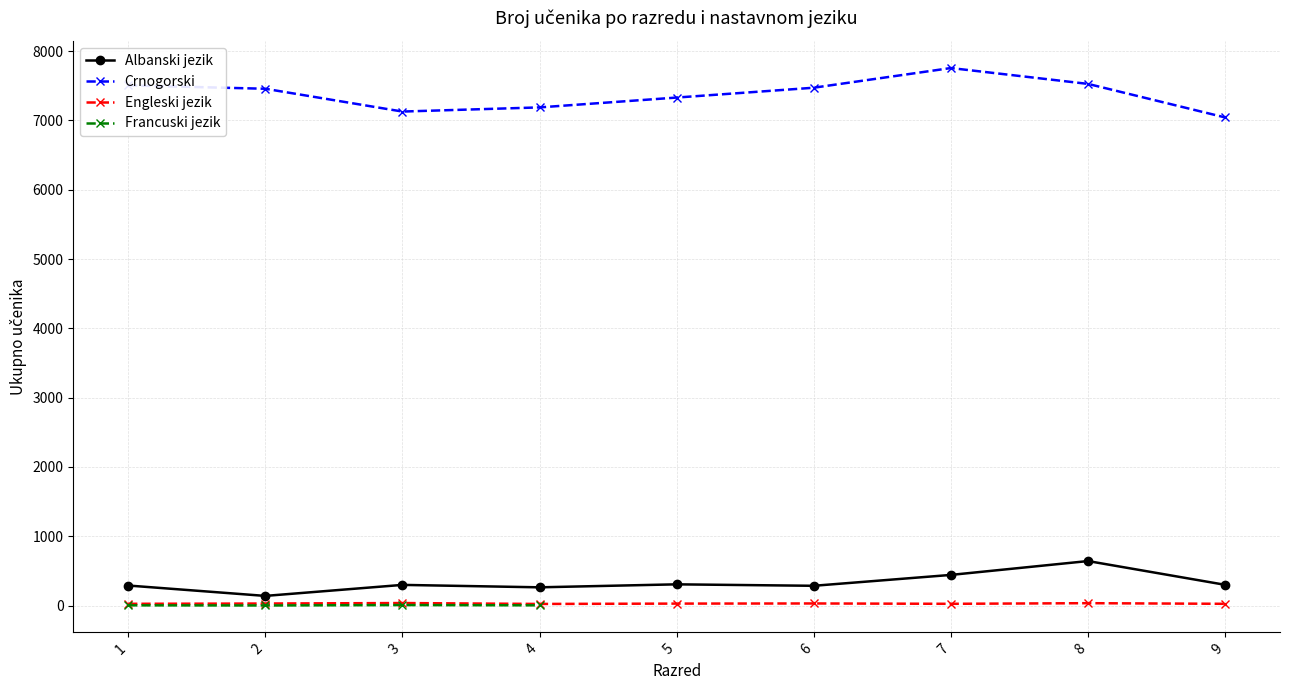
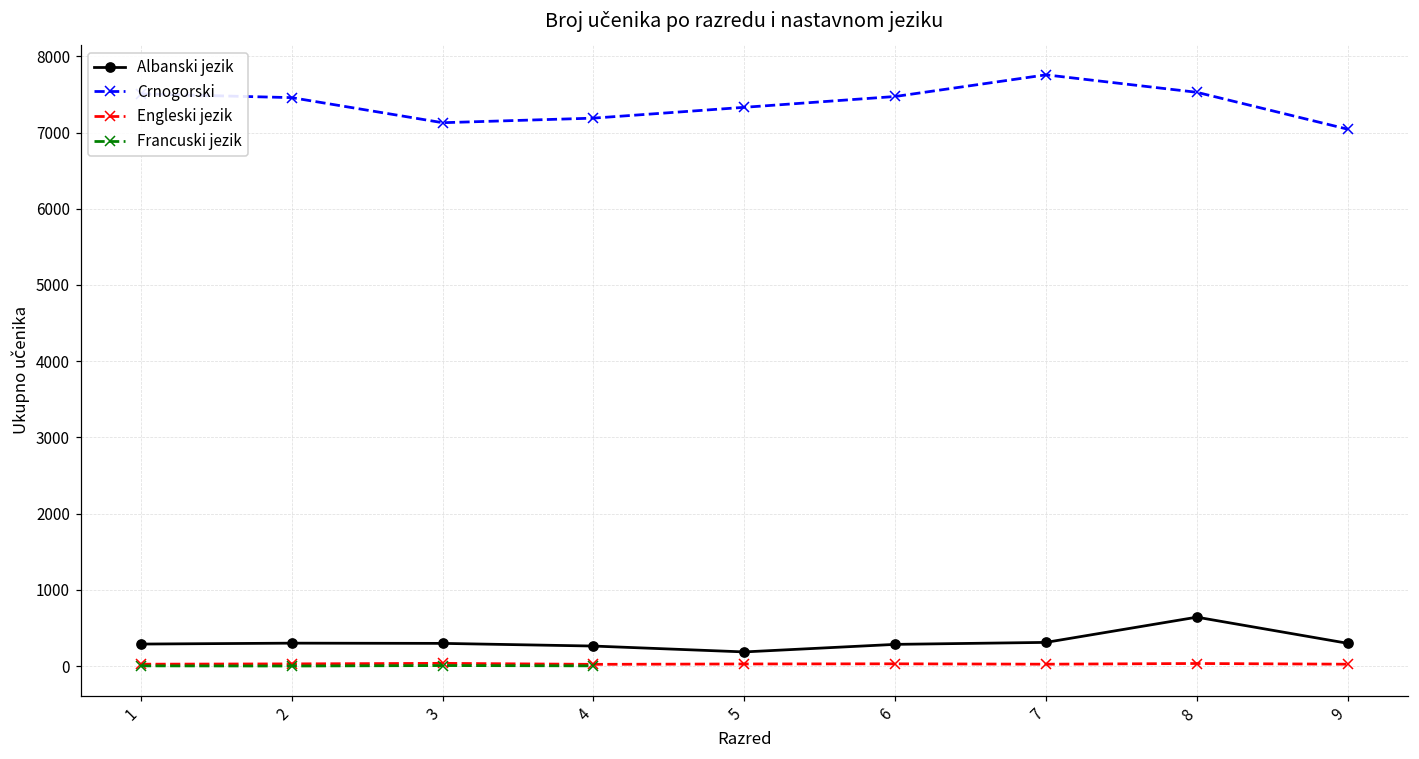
Albanski jezik, 2: 100 -> 300
Albanski jezik, 5: 300 -> 200
Albanski jezik, 7: 400 -> 300
